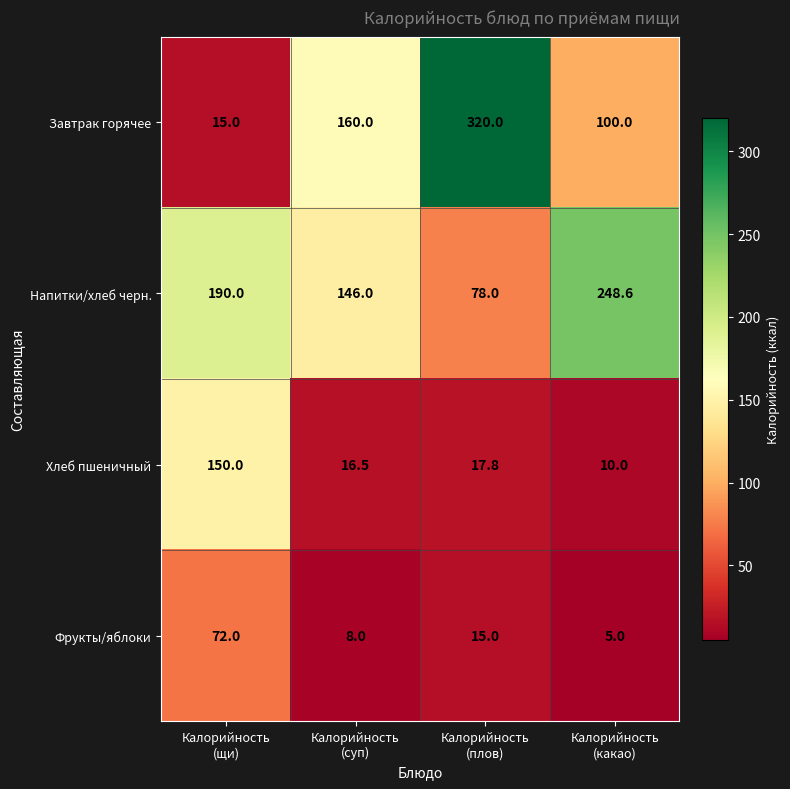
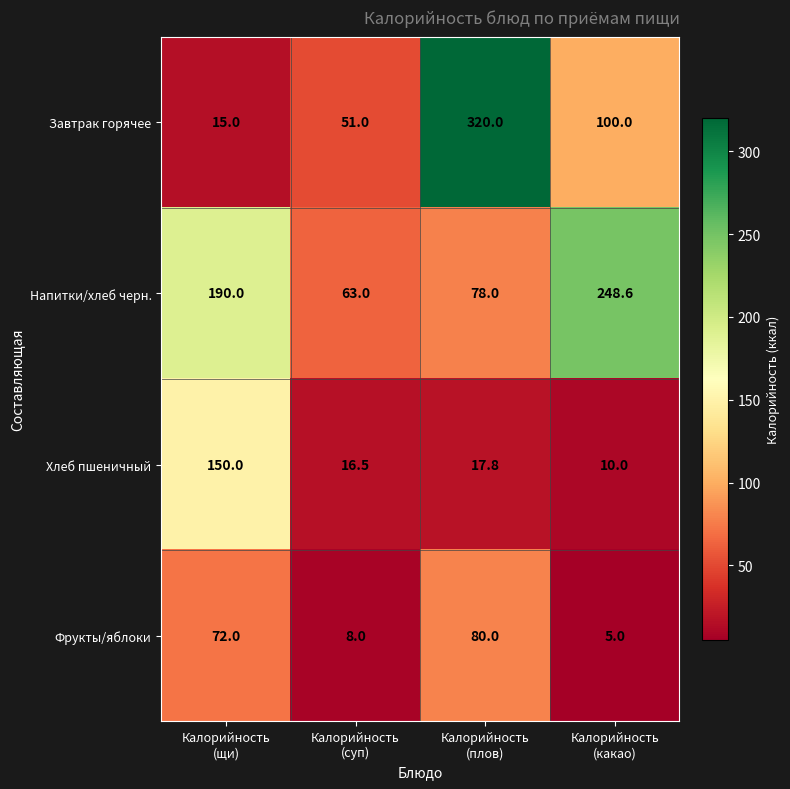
Завтрак горячее, Калорийность (суп): 160.0 -> 51.0
Напитки/хлеб черн., Калорийность (суп): 146.0 -> 63.0
Фрукты/яблоки, Калорийность (плов): 15.0 -> 80.0
